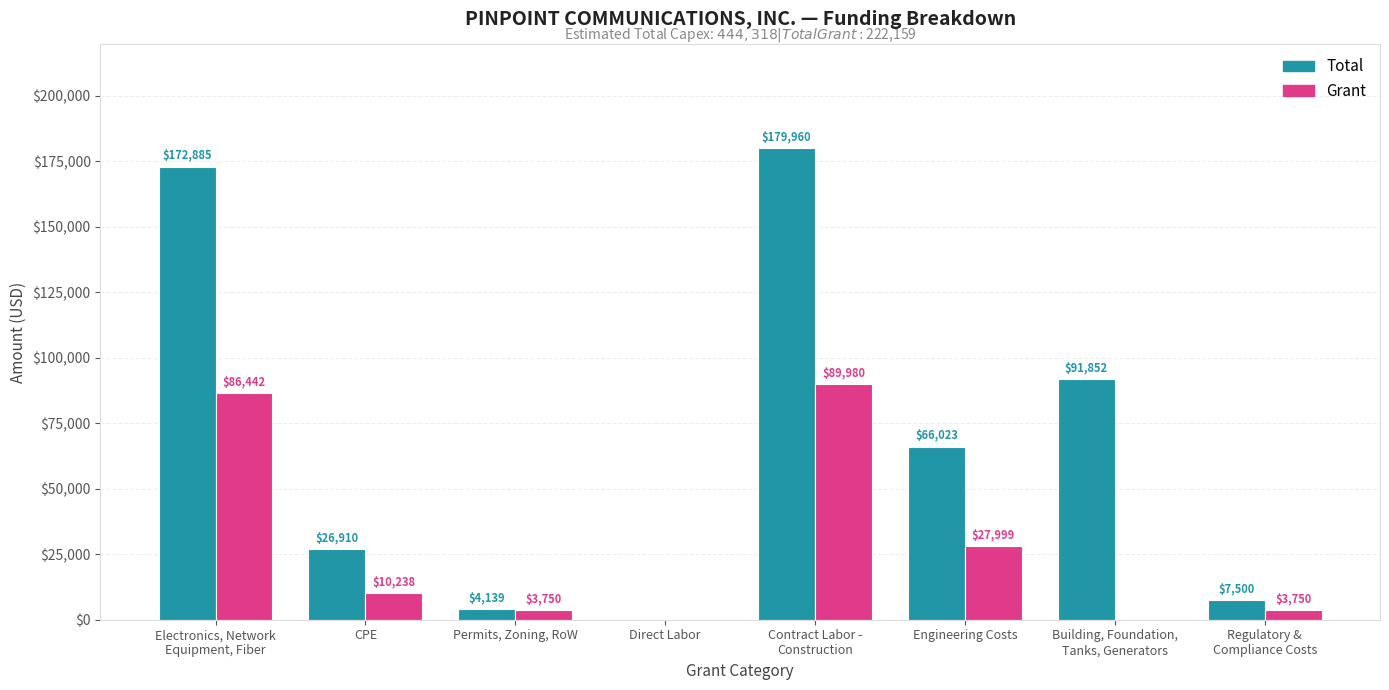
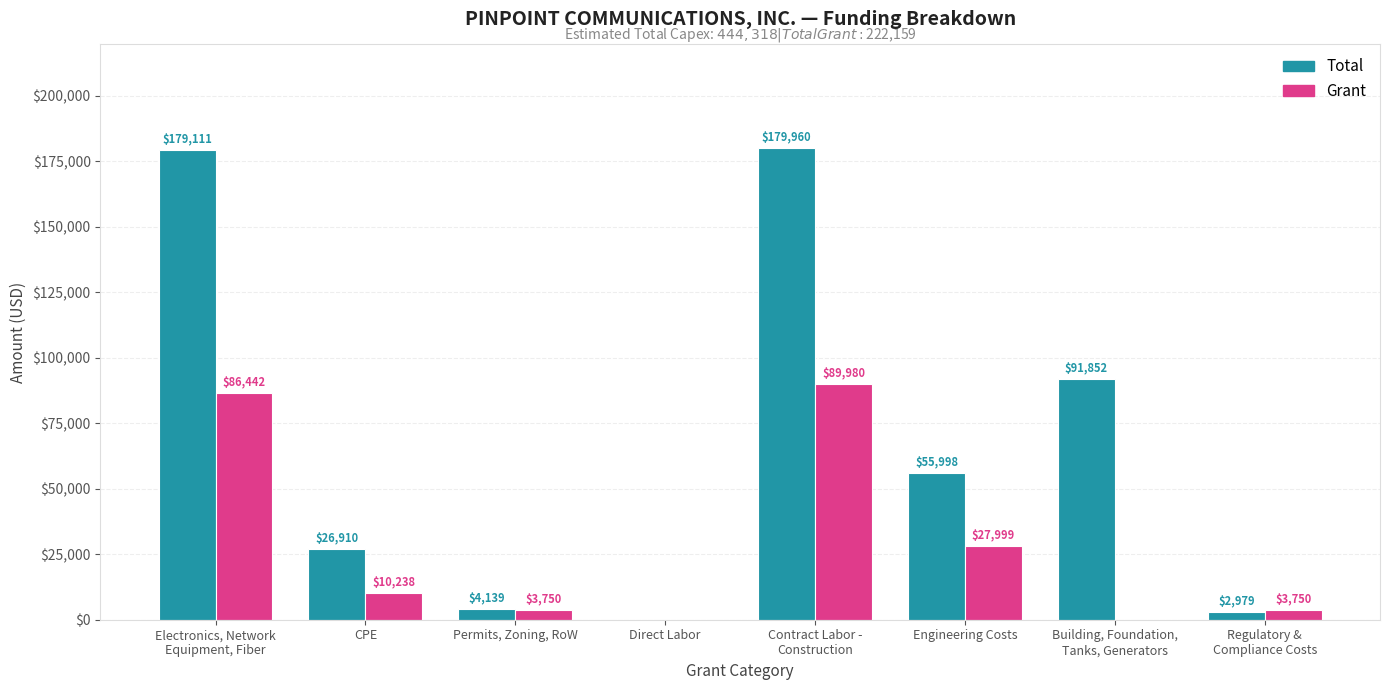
Total, Electronics, Network Equipment, Fiber: $172,885 -> $179,111
Total, Engineering Costs: $66,023 -> $55,998
Total, Regulatory & Compliance Costs: $7,500 -> $2,979
